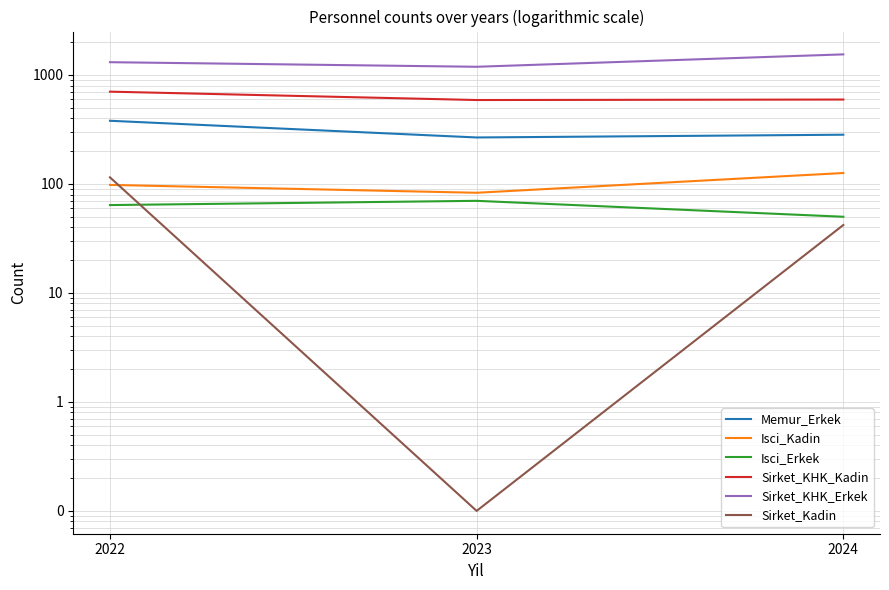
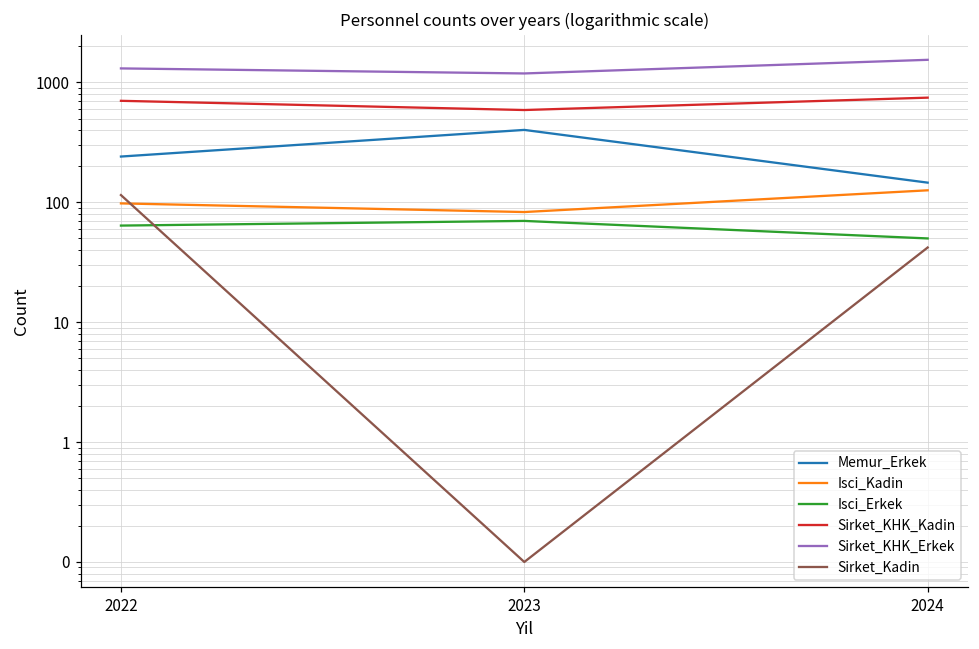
Memur_Erkek, 2022: 380 -> 240
Memur_Erkek, 2023: 270 -> 400
Memur_Erkek, 2024: 280 -> 150
Sirket_KHK_Kadin, 2024: 600 -> 700
